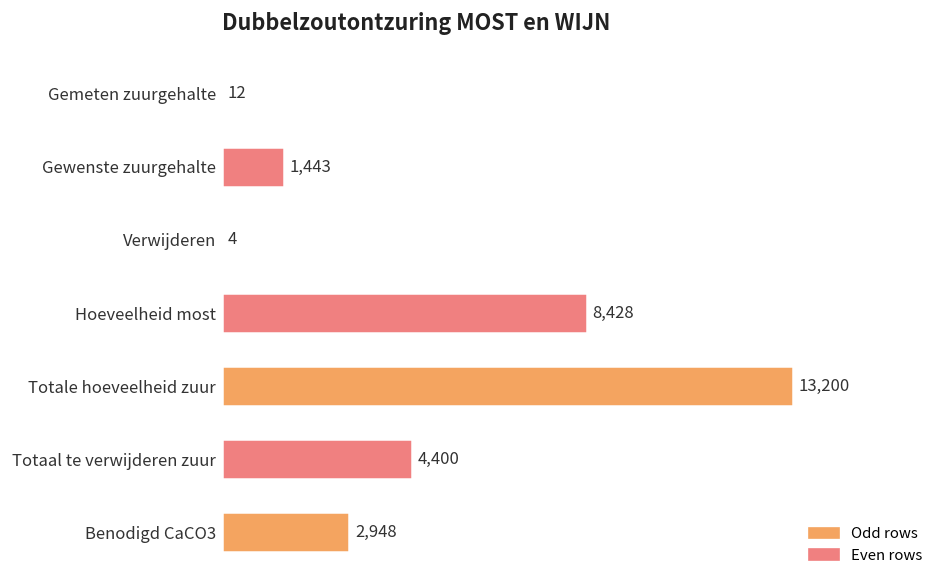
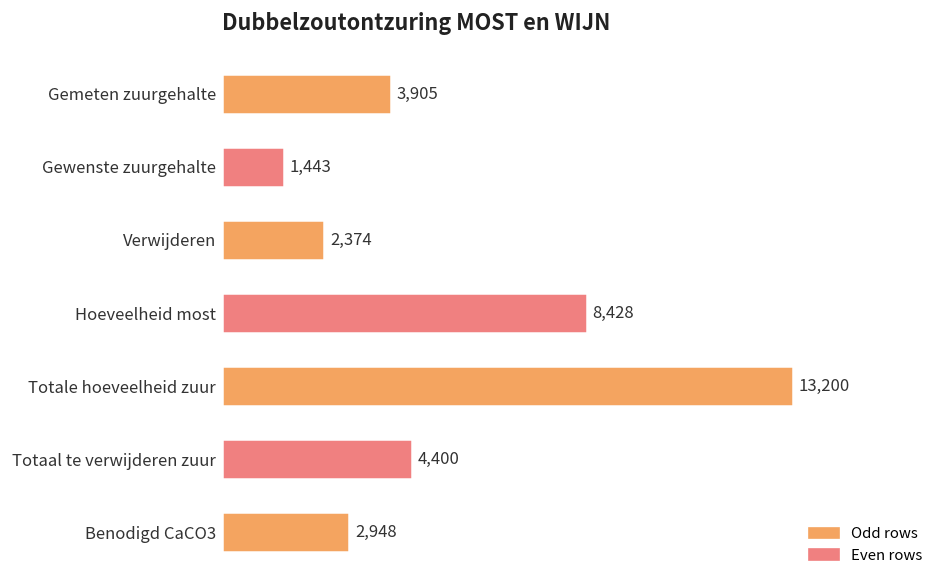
Gemeten zuurgehalte: 12 -> 3,905
Verwijderen: 4 -> 2,374
